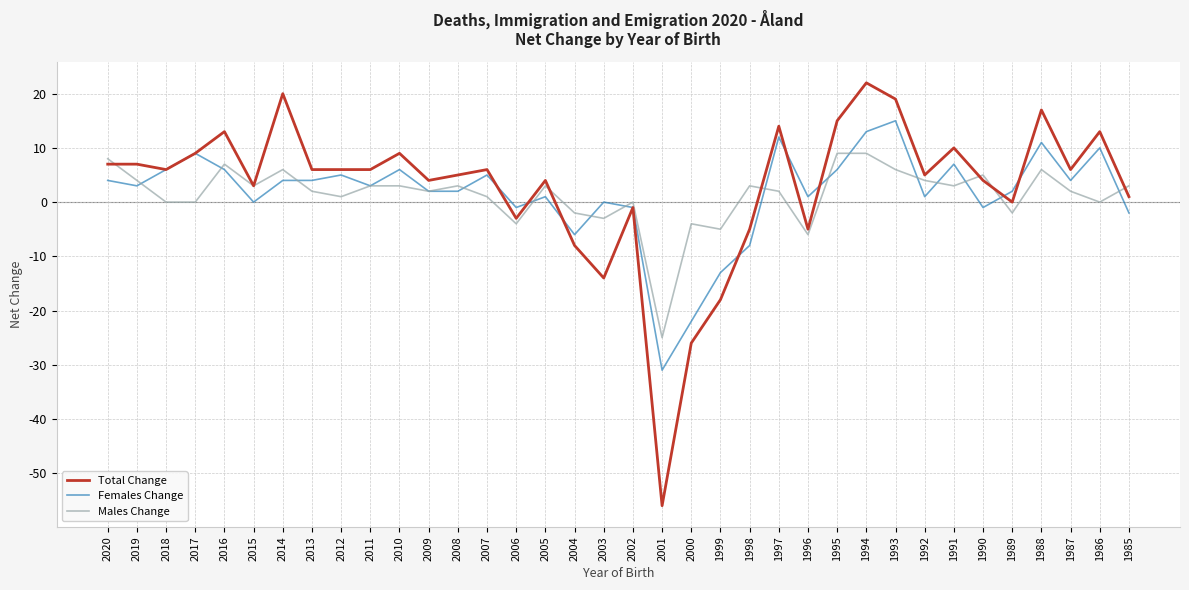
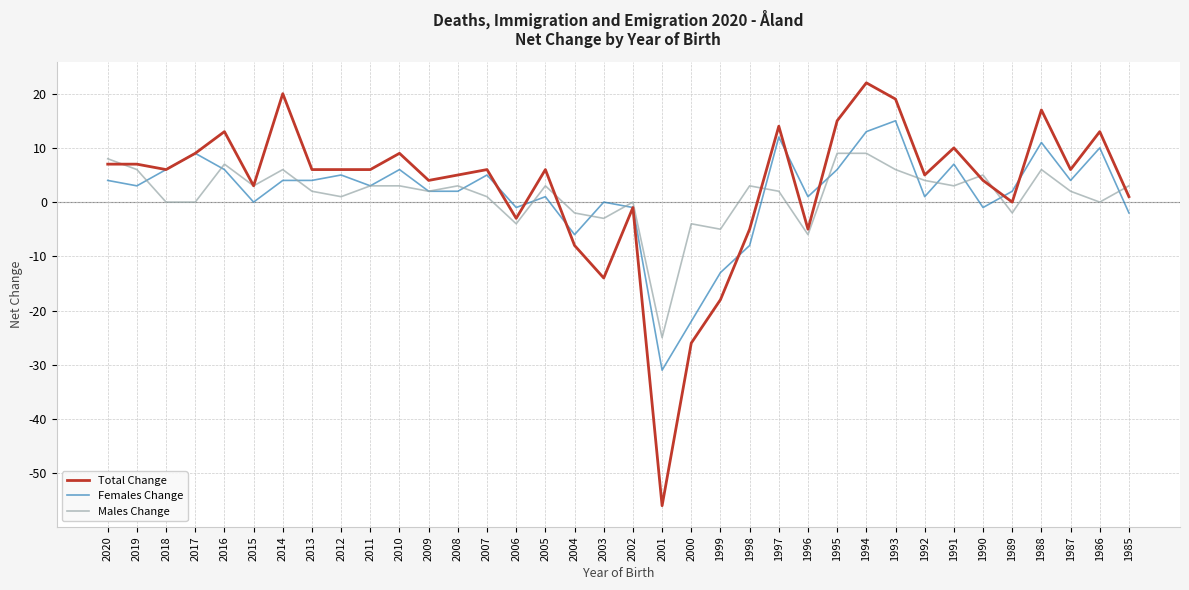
Males Change, 2019: 4 -> 6
Total Change, 2005: 4 -> 6
